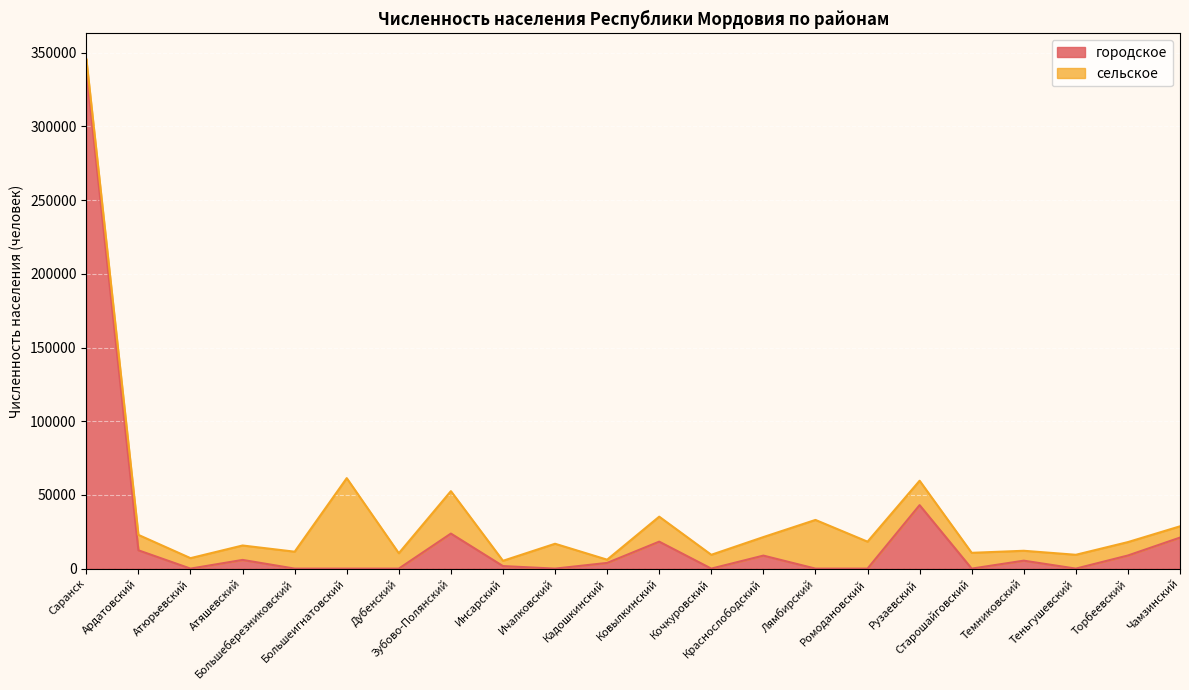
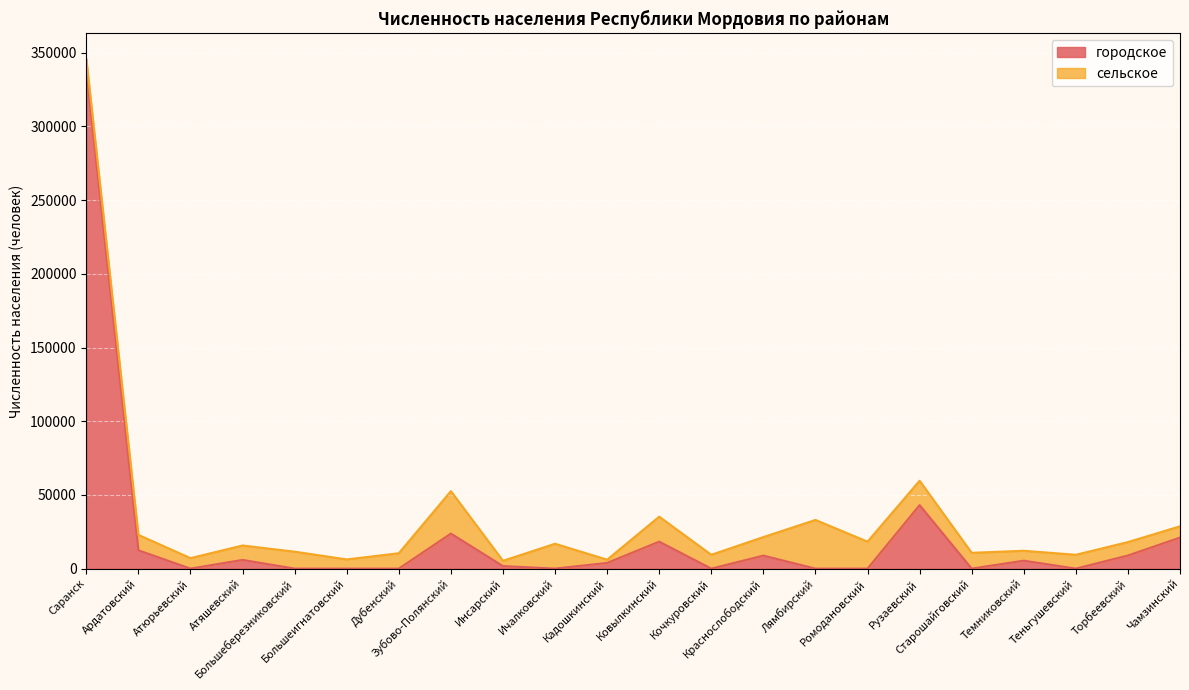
сельское, Большеигнатовский: 61000 -> 6000
